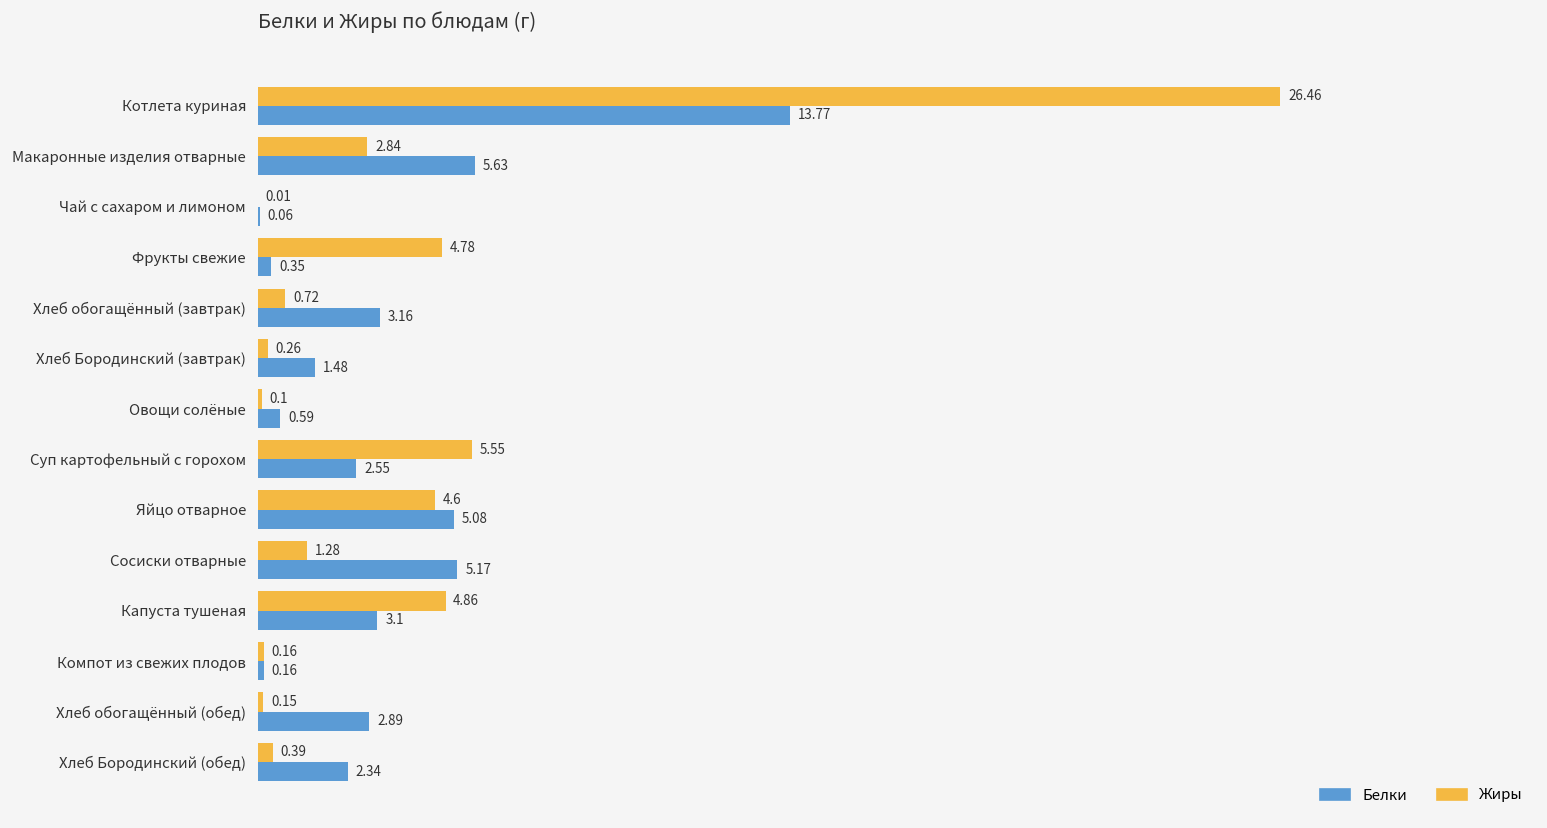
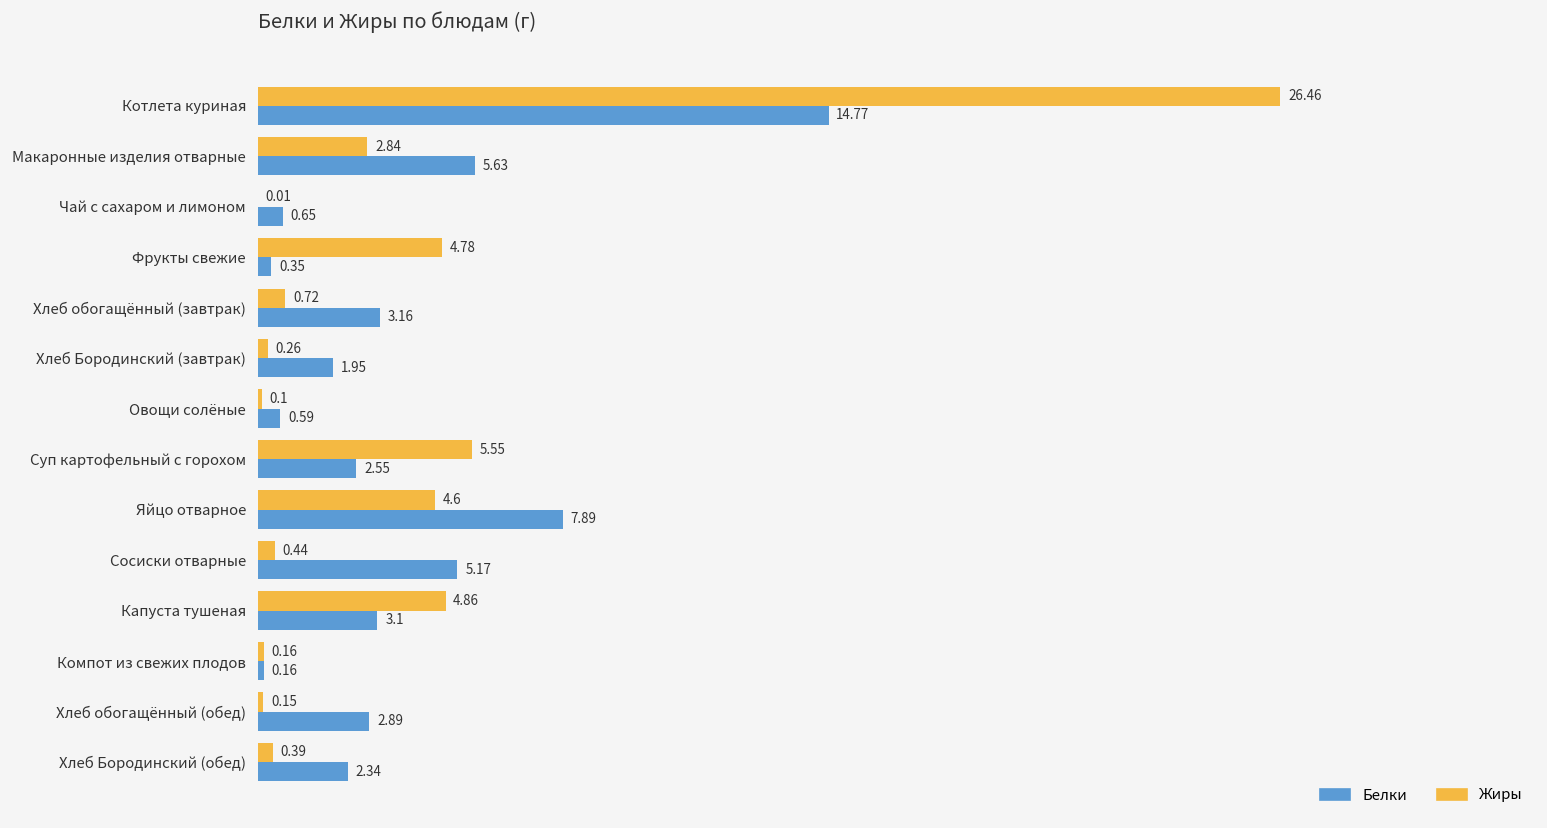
Белки, Котлета куриная: 13.77 -> 14.77
Белки, Чай с сахаром и лимоном: 0.06 -> 0.65
Белки, Хлеб Бородинский (завтрак): 1.48 -> 1.95
Белки, Яйцо отварное: 5.08 -> 7.89
Жиры, Сосиски отварные: 1.28 -> 0.44
